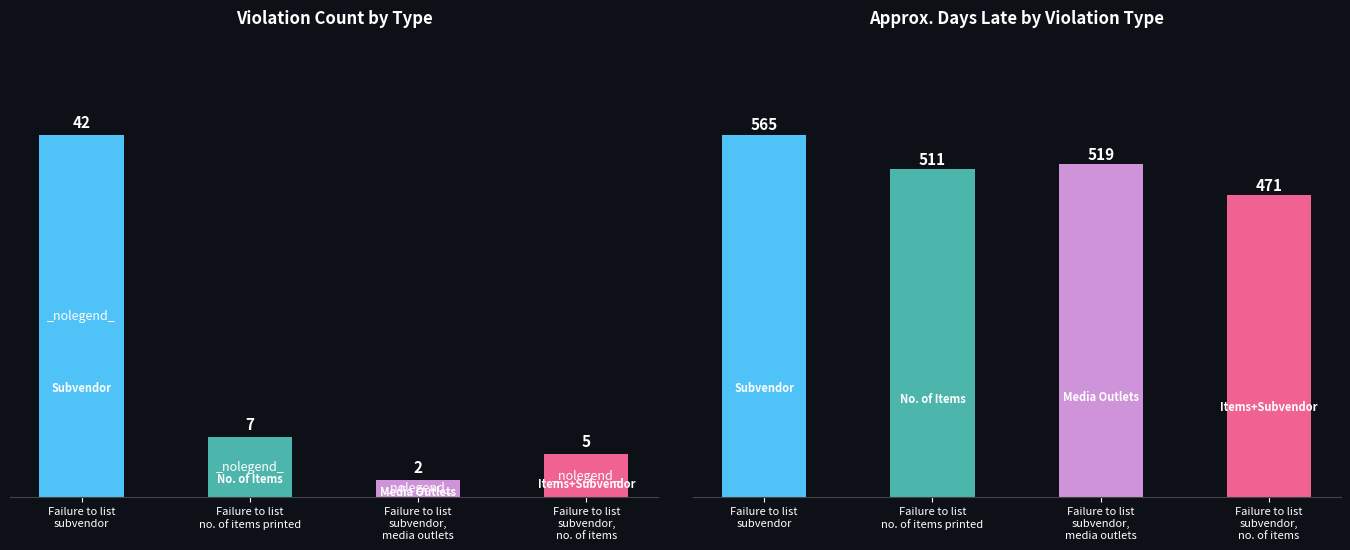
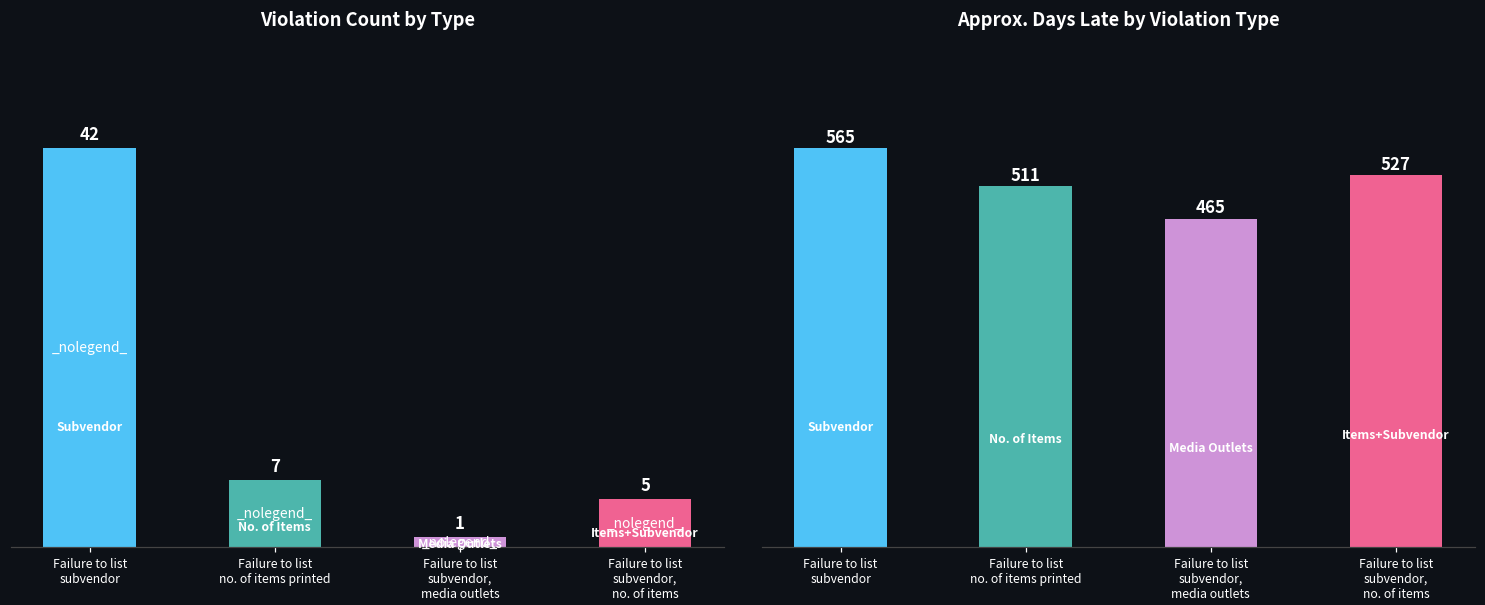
Violation Count by Type, Failure to list subvendor, media outlets: 2 -> 1
Approx. Days Late by Violation Type, Failure to list subvendor, media outlets: 519 -> 465
Approx. Days Late by Violation Type, Failure to list subvendor, no. of items: 471 -> 527
